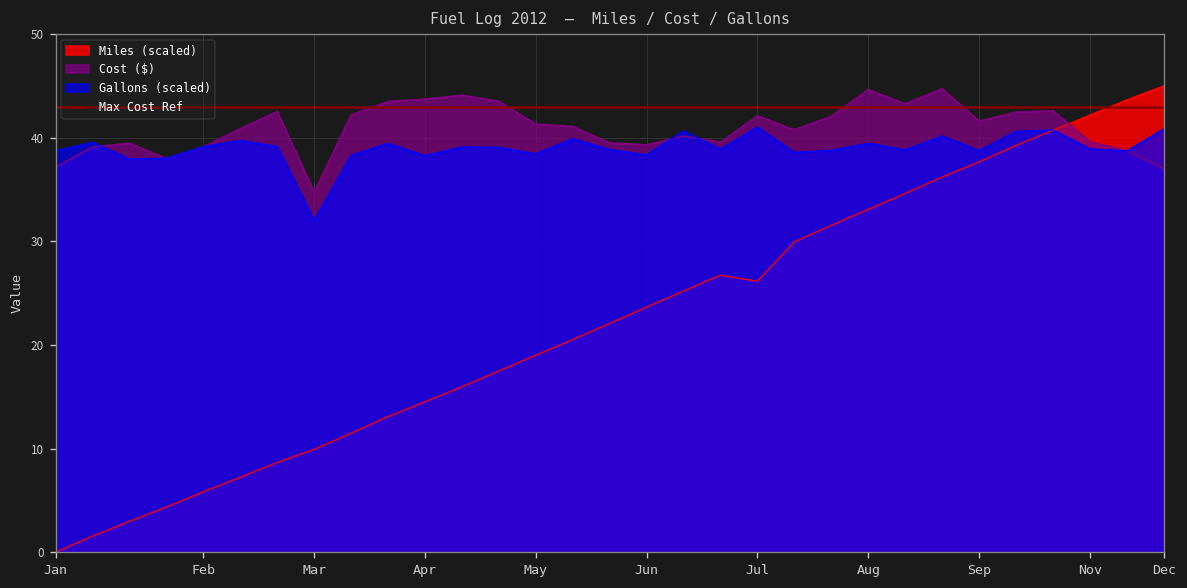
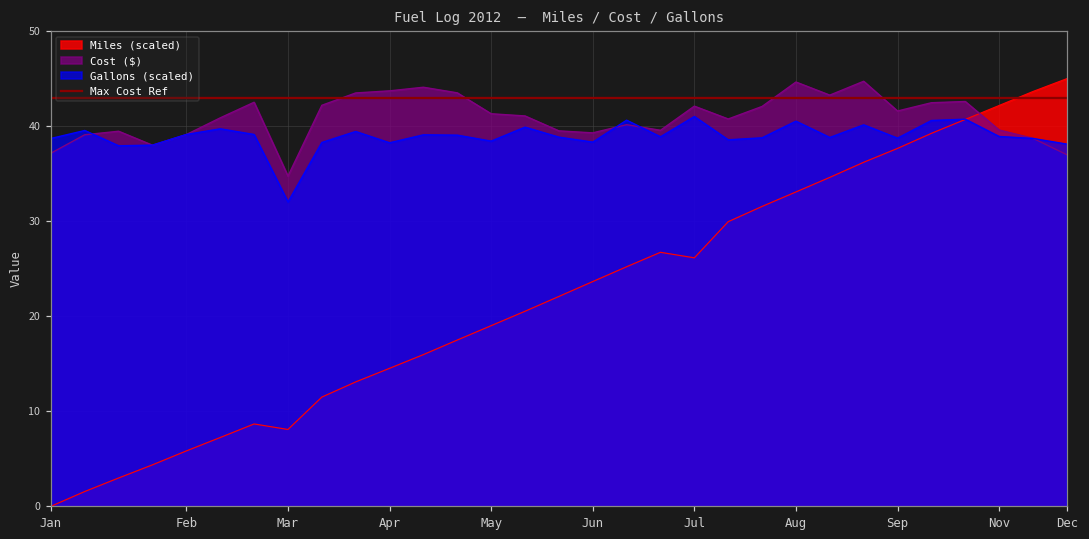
Miles (scaled), Mar: 10 -> 8
Gallons (scaled), Aug: 39 -> 41
Gallons (scaled), Dec: 41 -> 38
